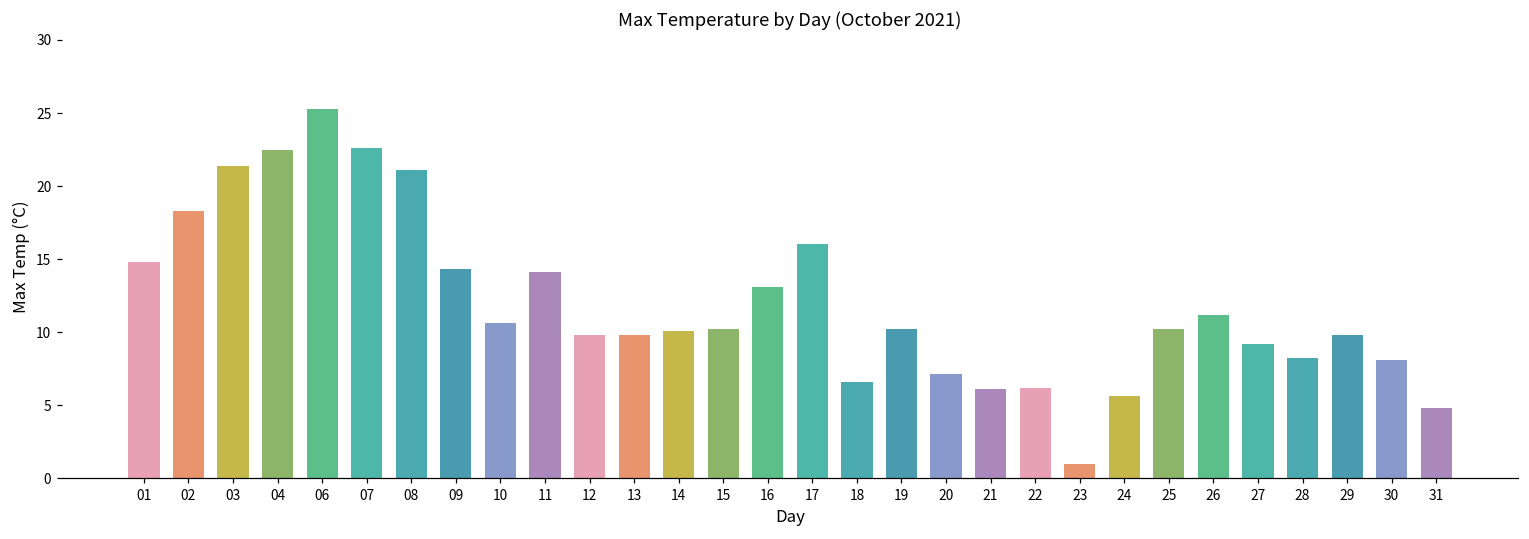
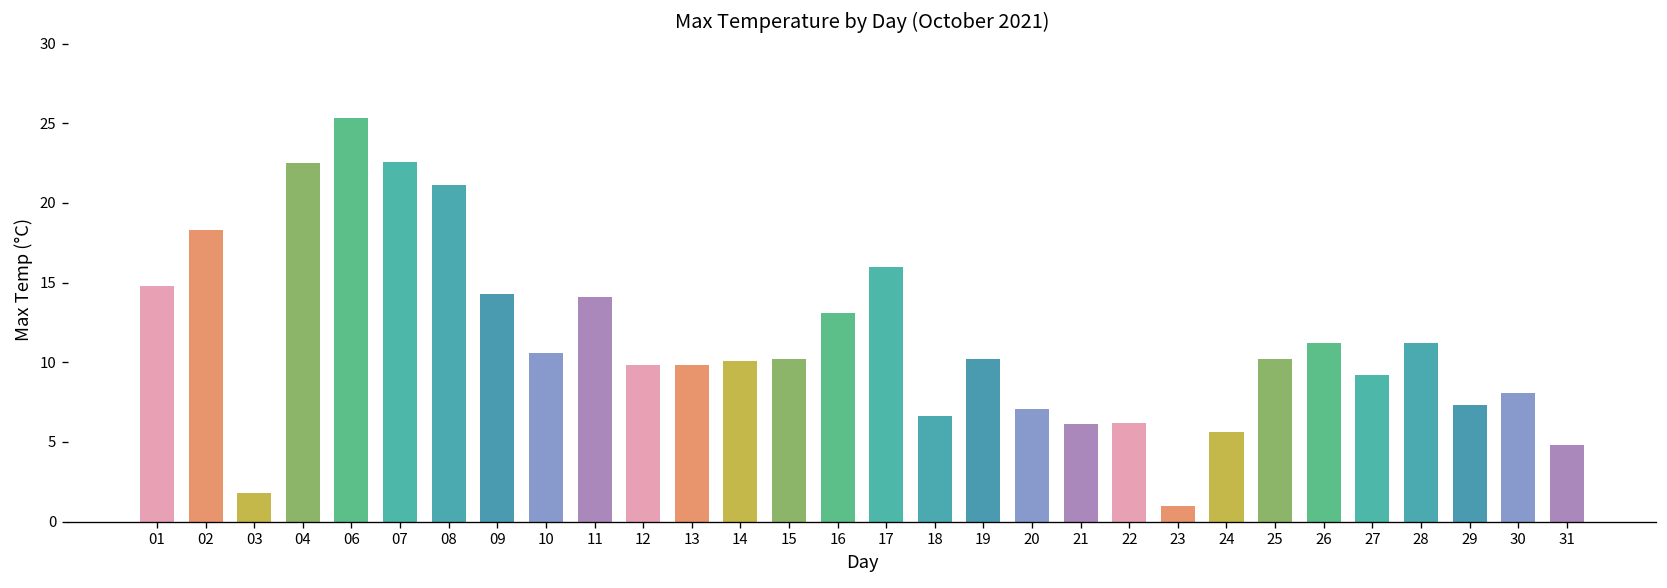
03: 21.4 -> 1.8
28: 8.2 -> 11.2
29: 9.8 -> 7.3
